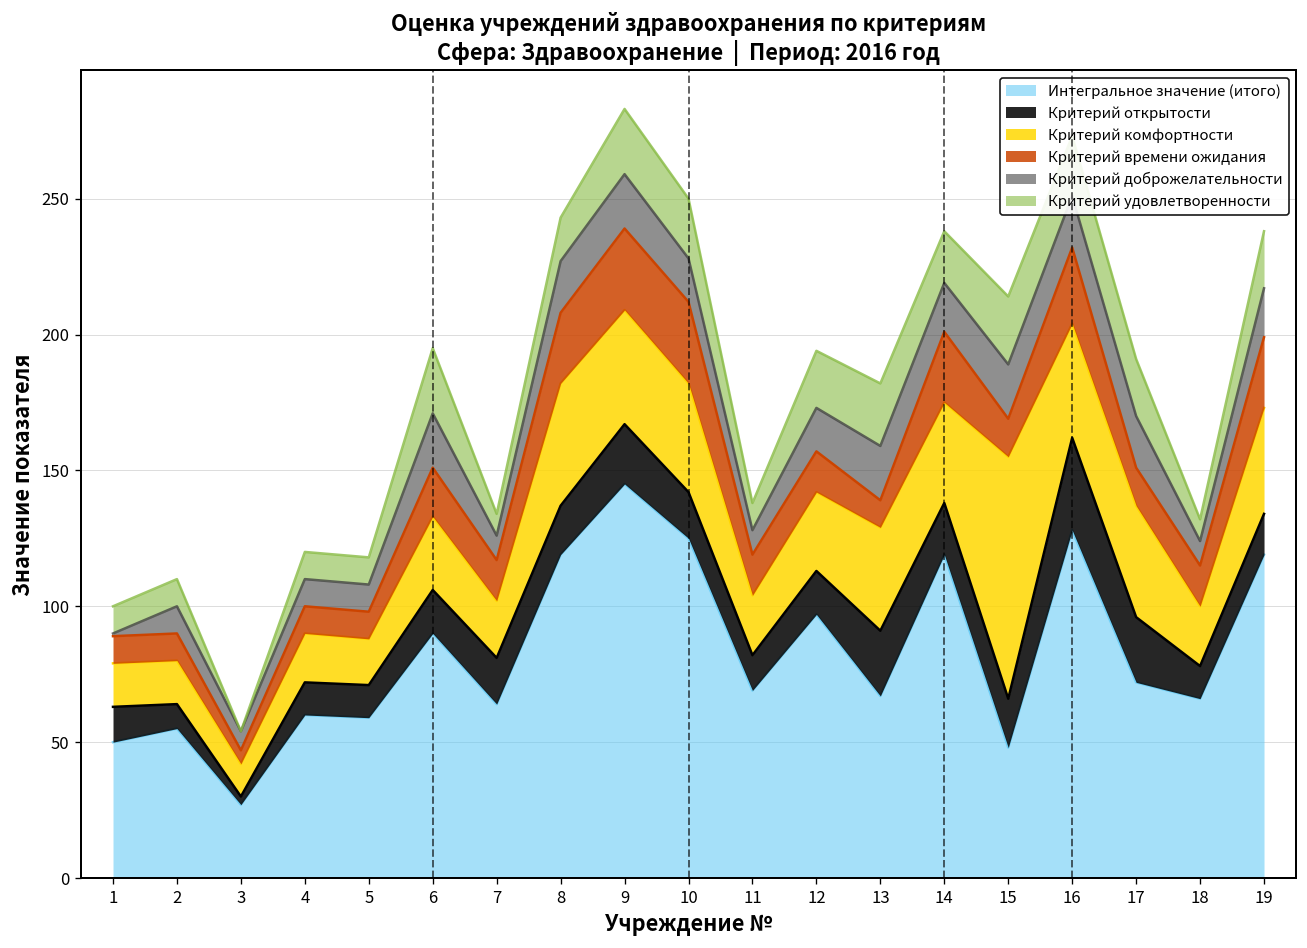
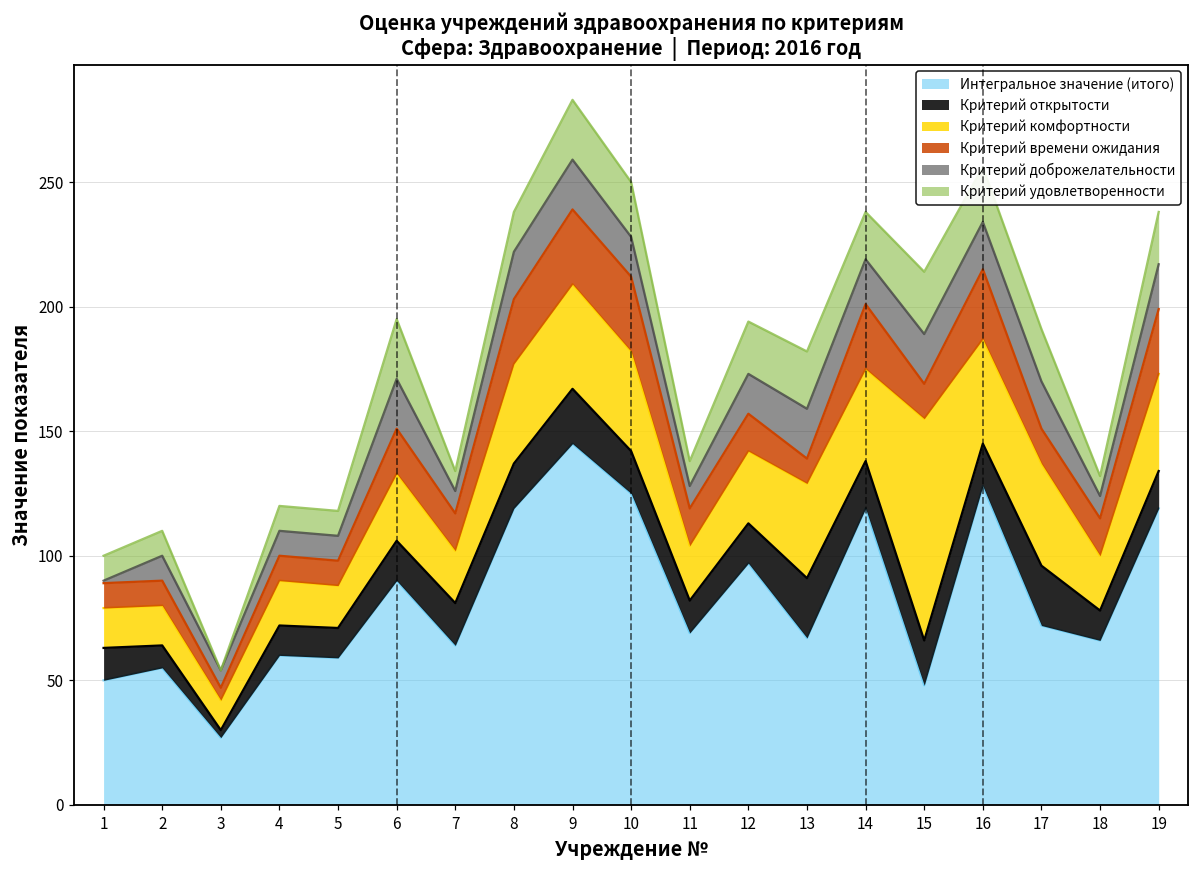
Критерий комфортности, 8: 45 -> 40
Критерий открытости, 16: 34 -> 17
